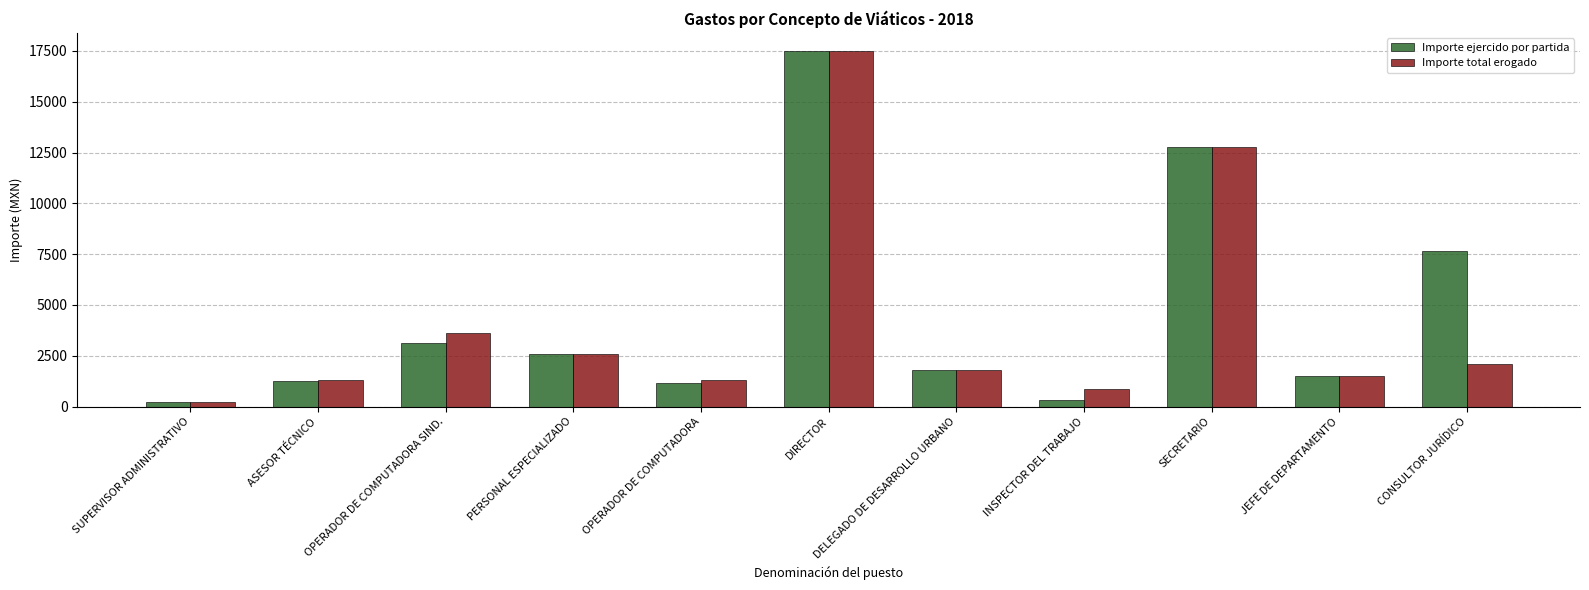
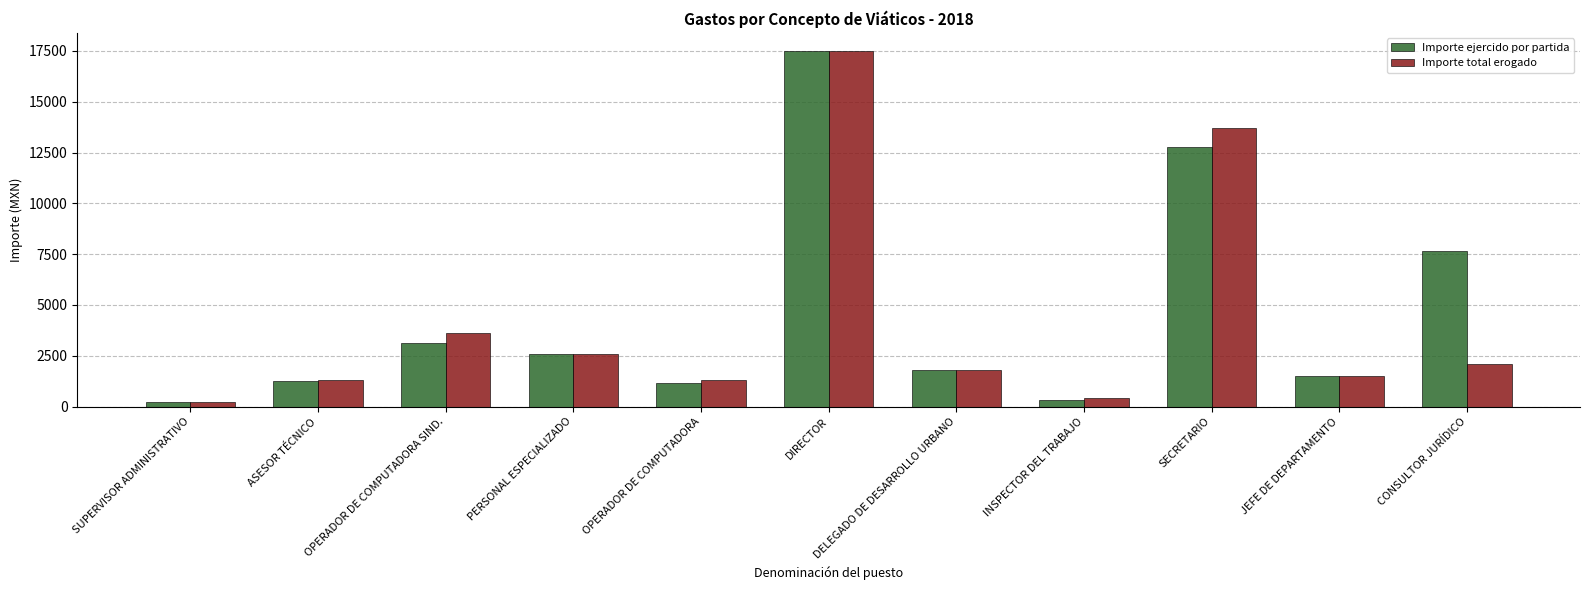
Importe total erogado, INSPECTOR DEL TRABAJO: 800 -> 400
Importe total erogado, SECRETARIO: 12800 -> 13700
